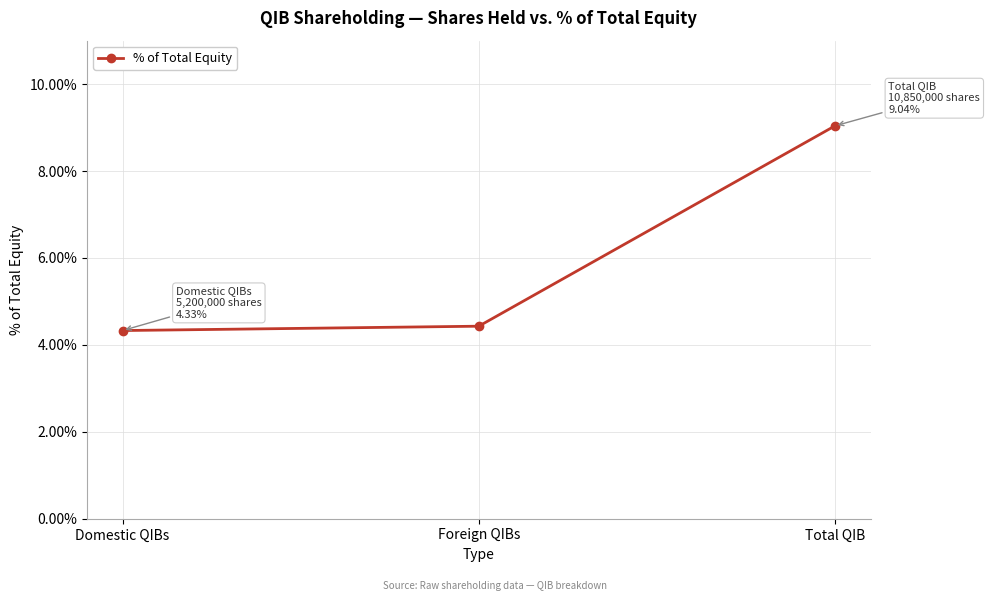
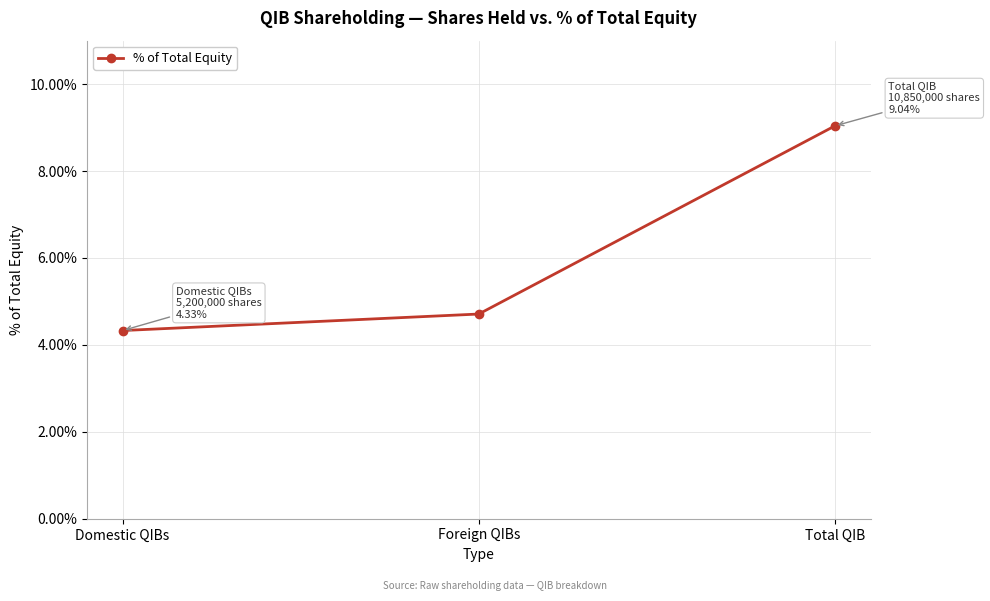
Foreign QIBs: 4.4% -> 4.7%
